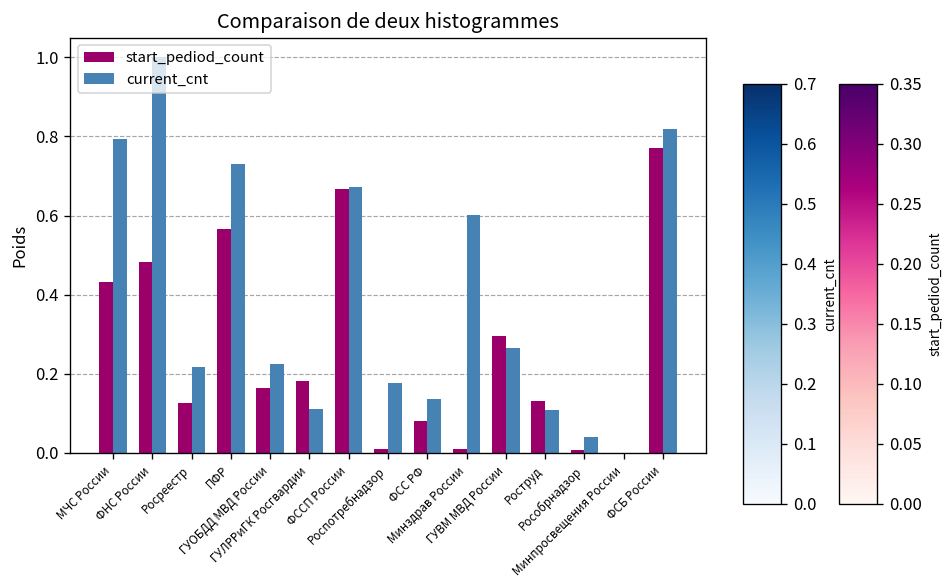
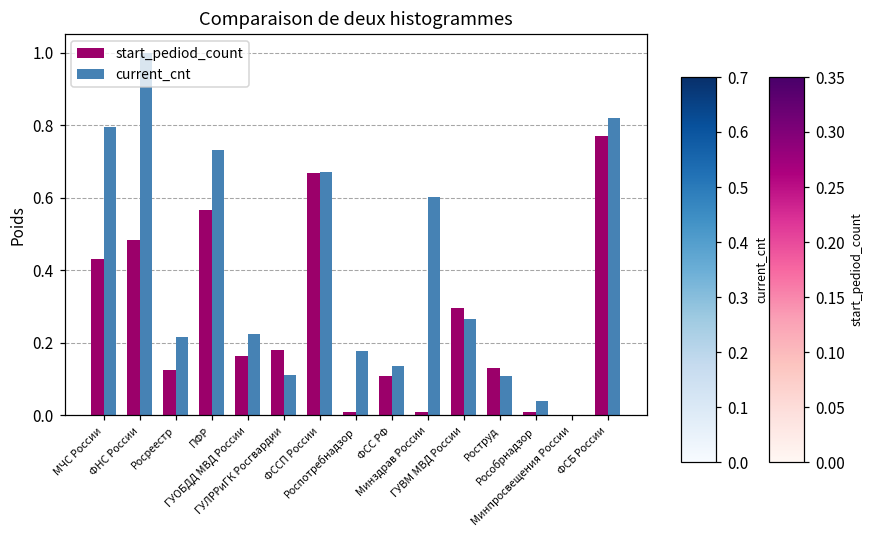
start_pediod_count, ФСС РФ: 0.08 -> 0.11
